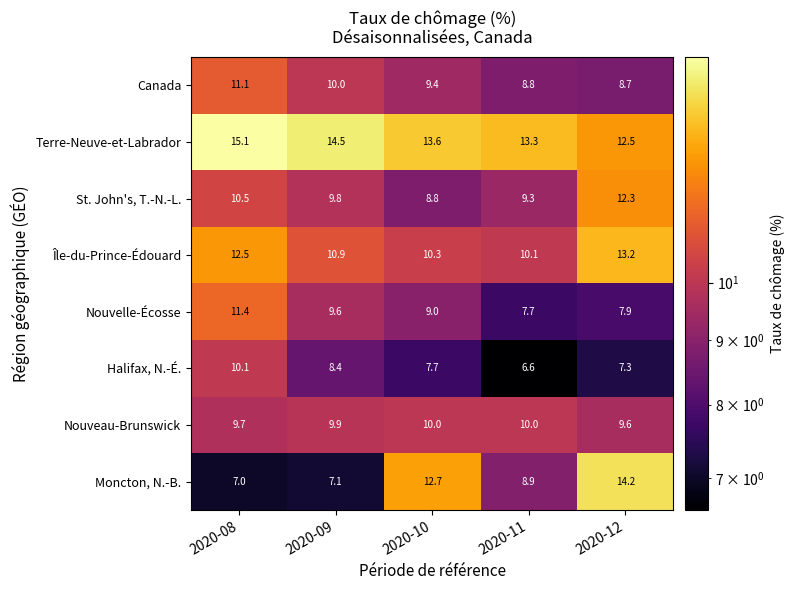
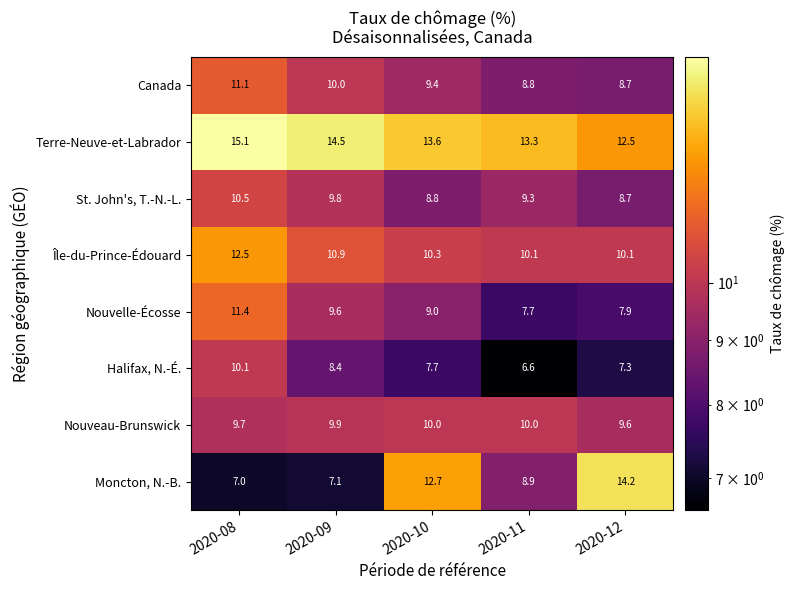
St. John's, T.-N.-L., 2020-12: 12.3 -> 8.7
Île-du-Prince-Édouard, 2020-12: 13.2 -> 10.1
